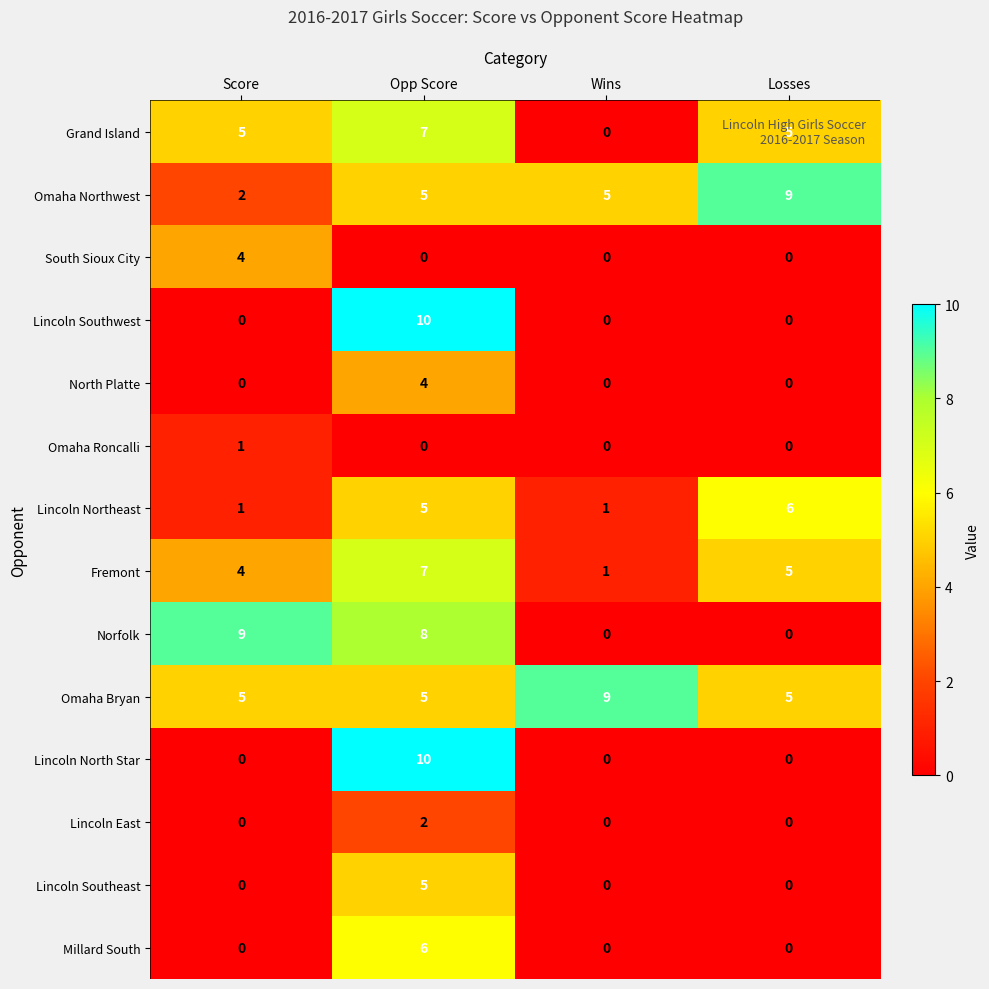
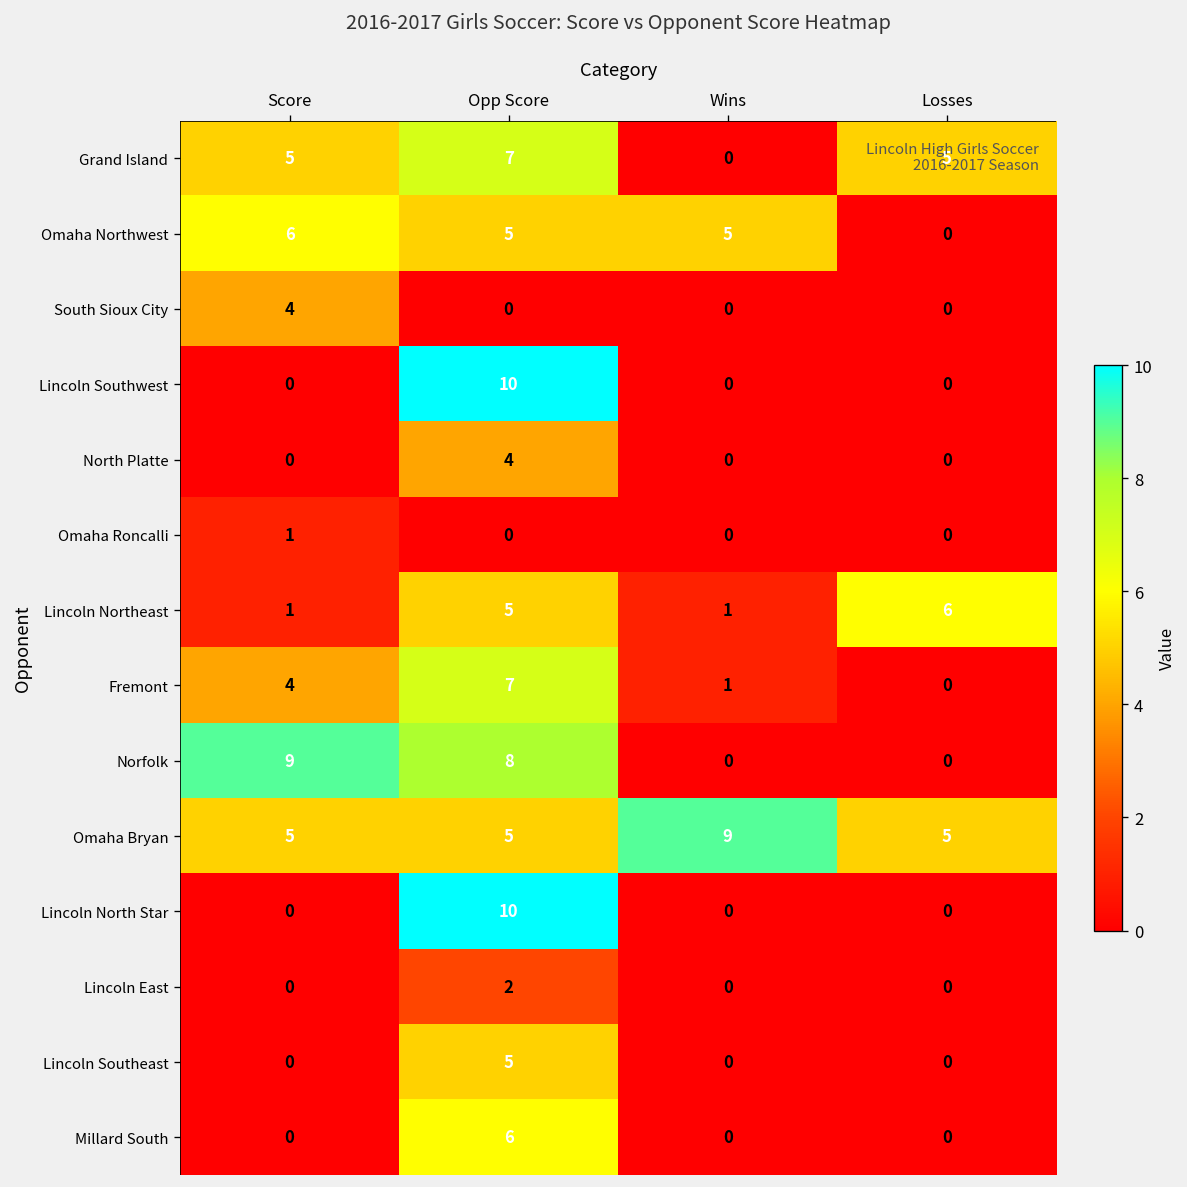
Omaha Northwest, Score: 2 -> 6
Omaha Northwest, Losses: 9 -> 0
Fremont, Losses: 5 -> 0
